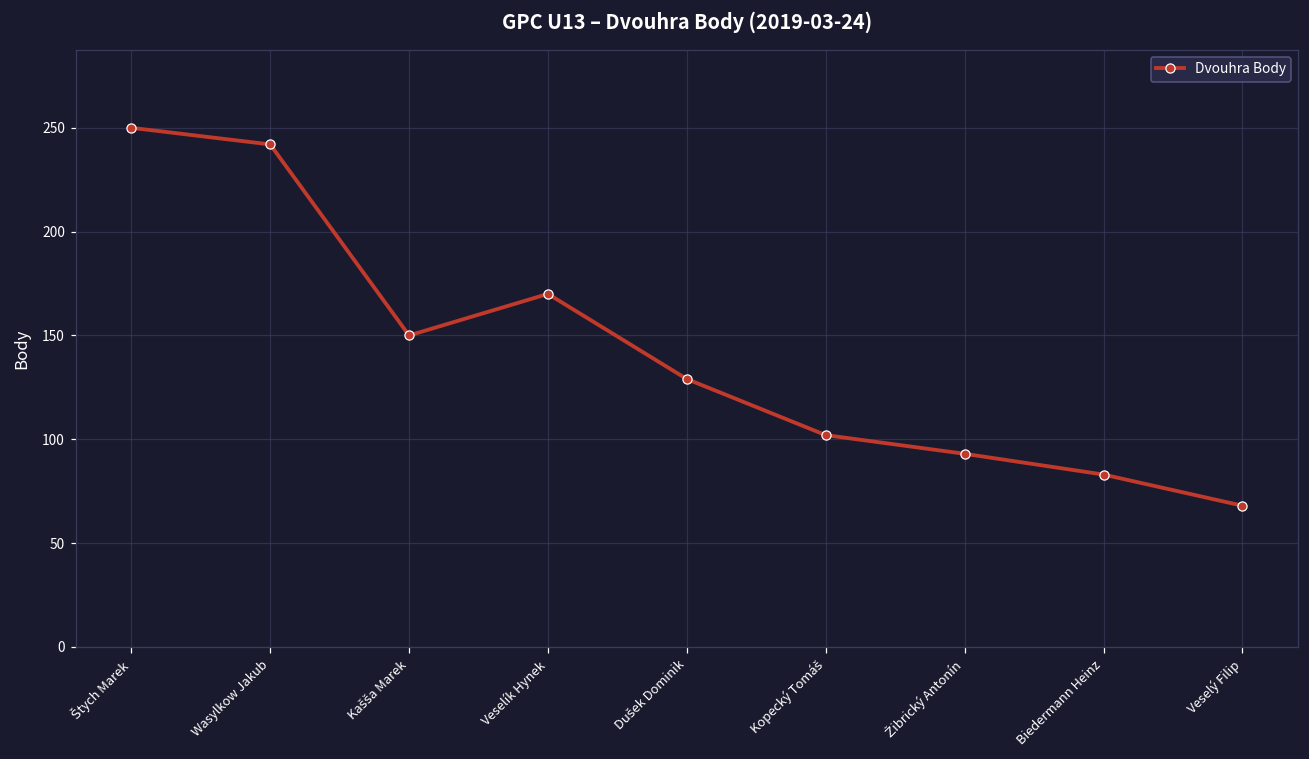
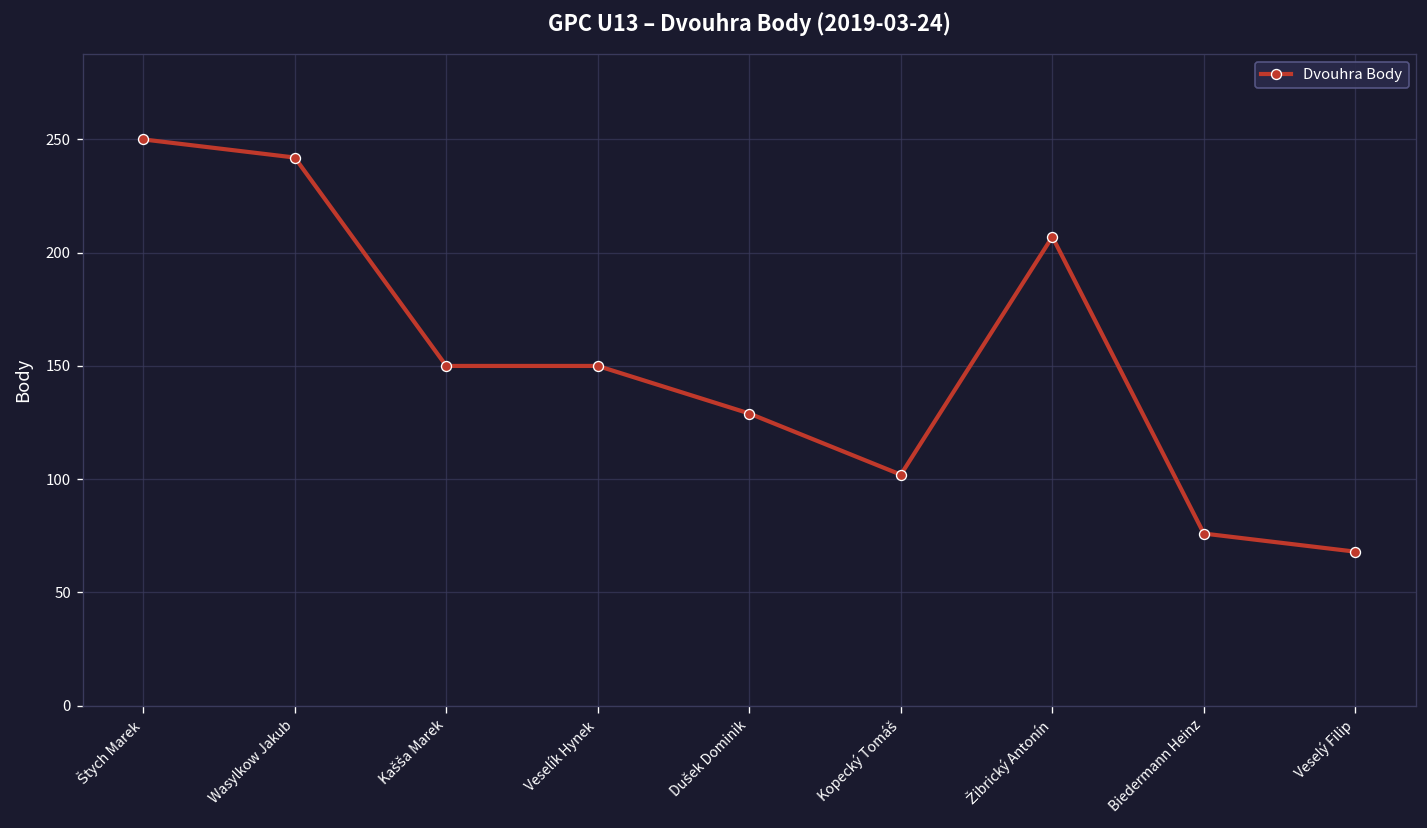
Veselík Hynek: 170 -> 150
Žibrický Antonín: 93 -> 207
Biedermann Heinz: 83 -> 76
